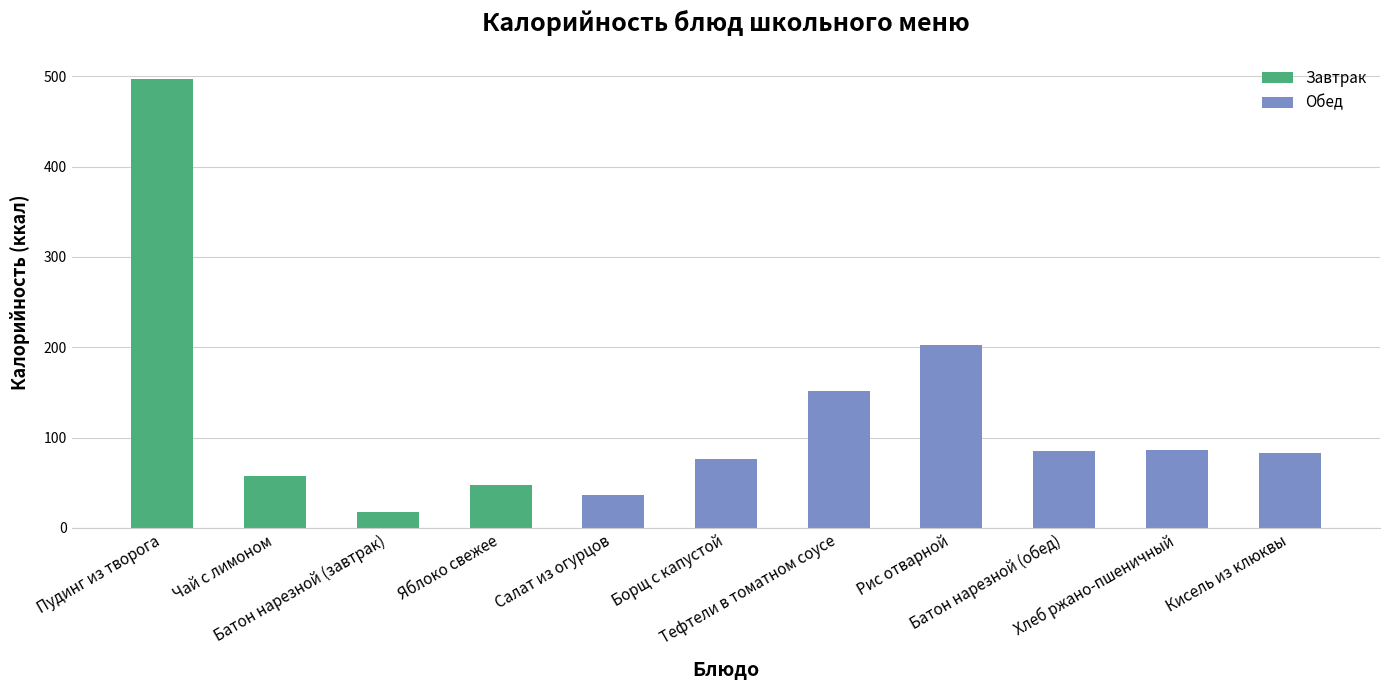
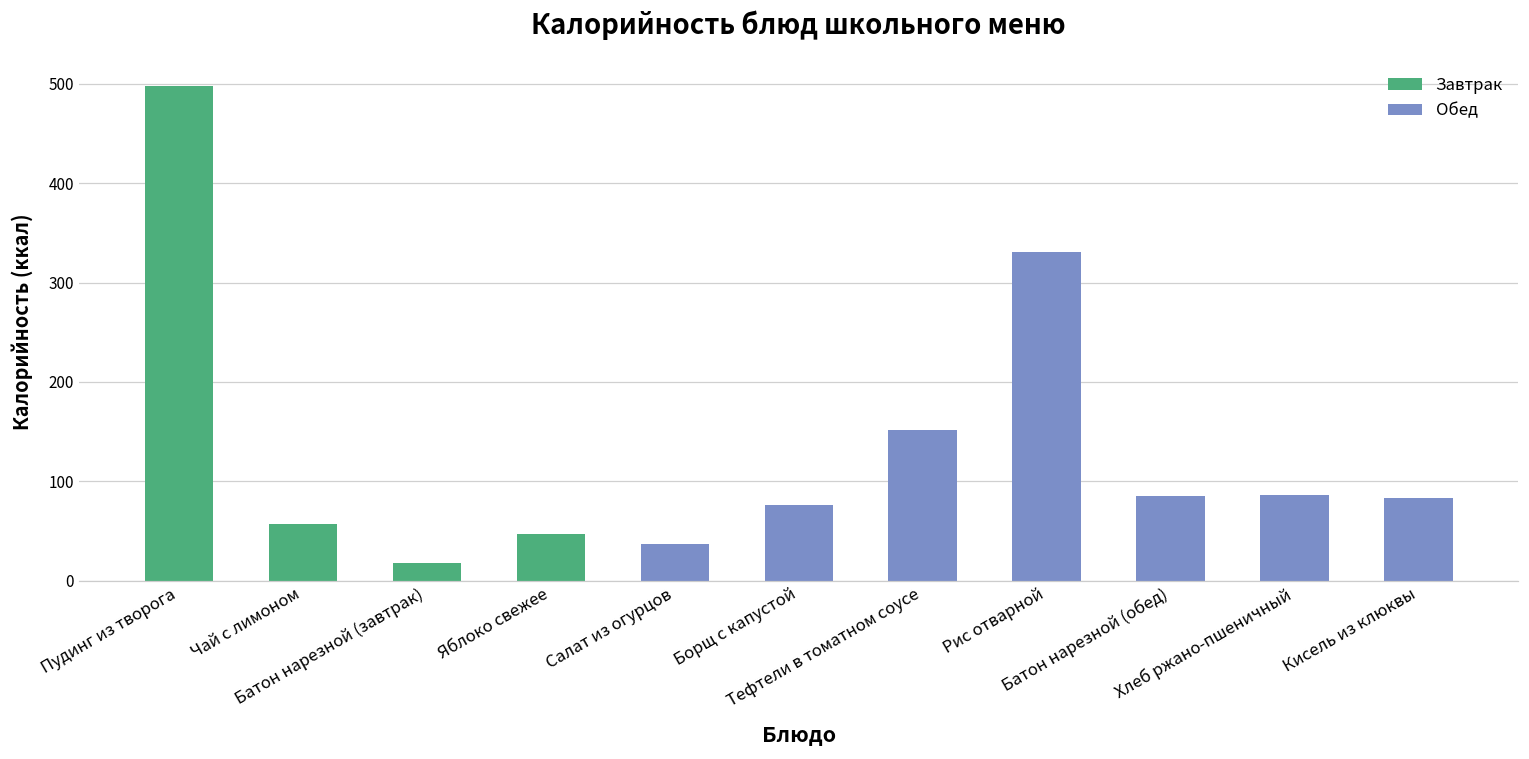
Рис отварной: 200 -> 330
